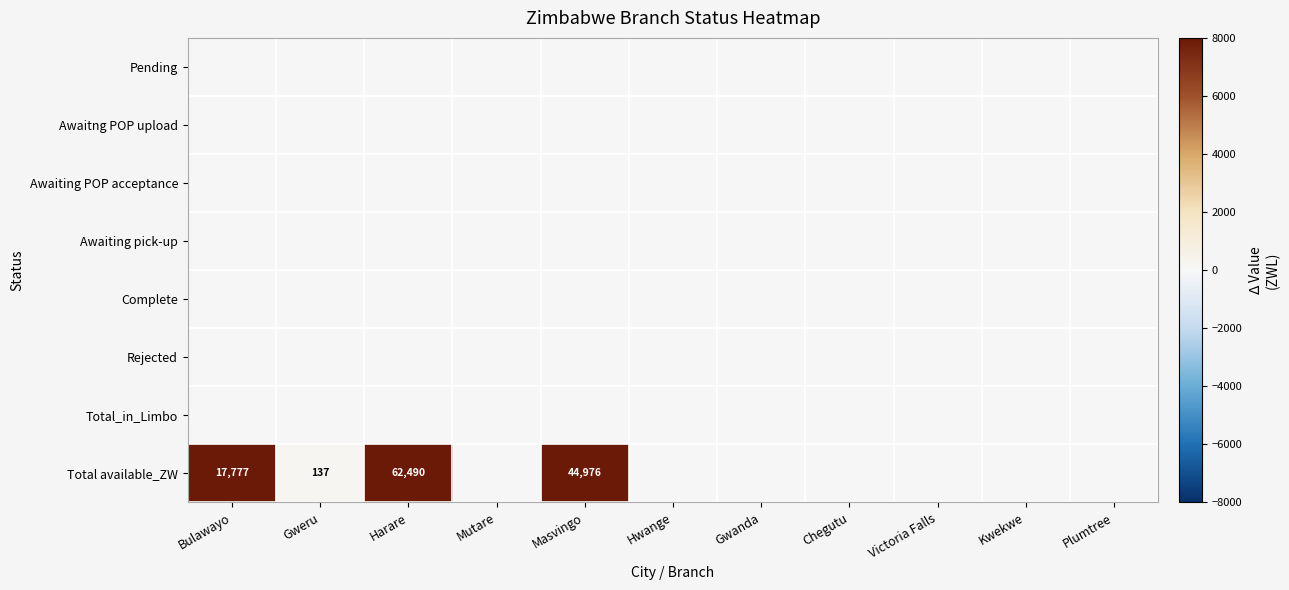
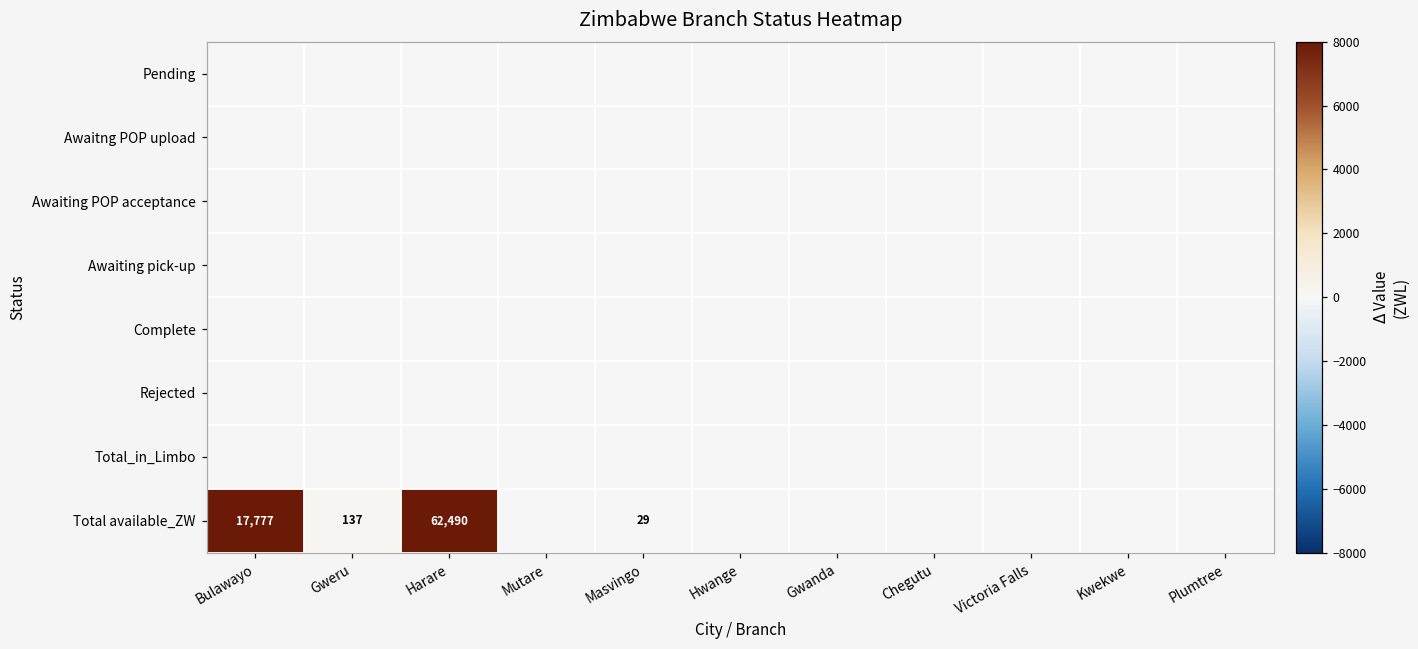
Total available_ZW, Masvingo: 44,976 -> 29
